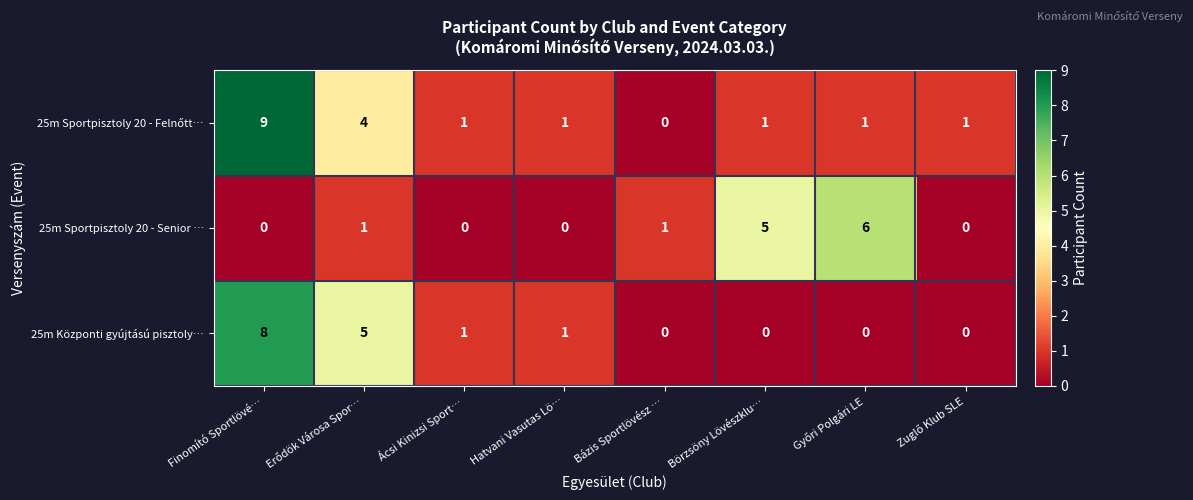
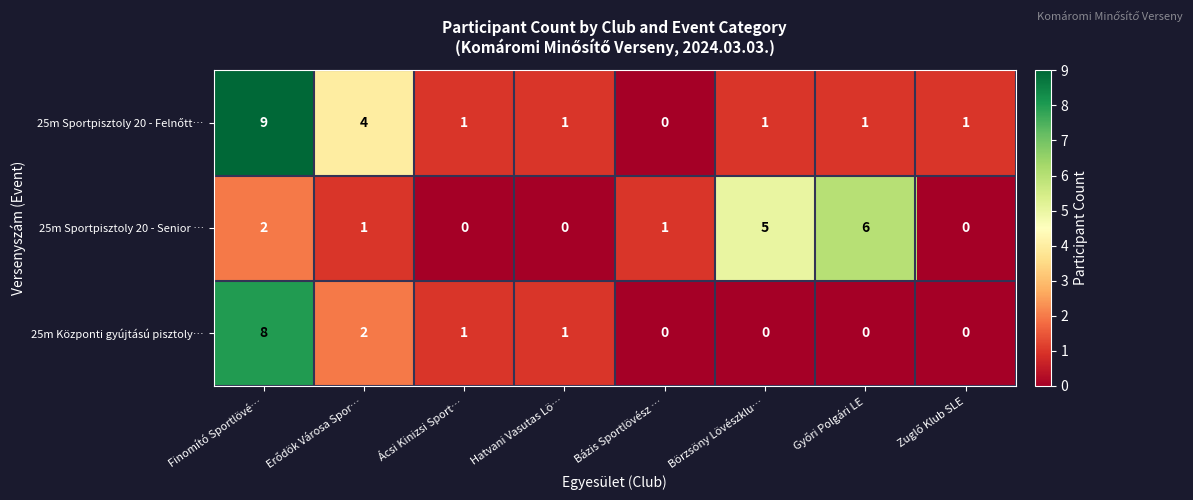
25m Sportpisztoly 20 - Senior …, Finomító Sportlövé…: 0 -> 2
25m Központi gyújtású pisztoly…, Erődök Városa Spor…: 5 -> 2
